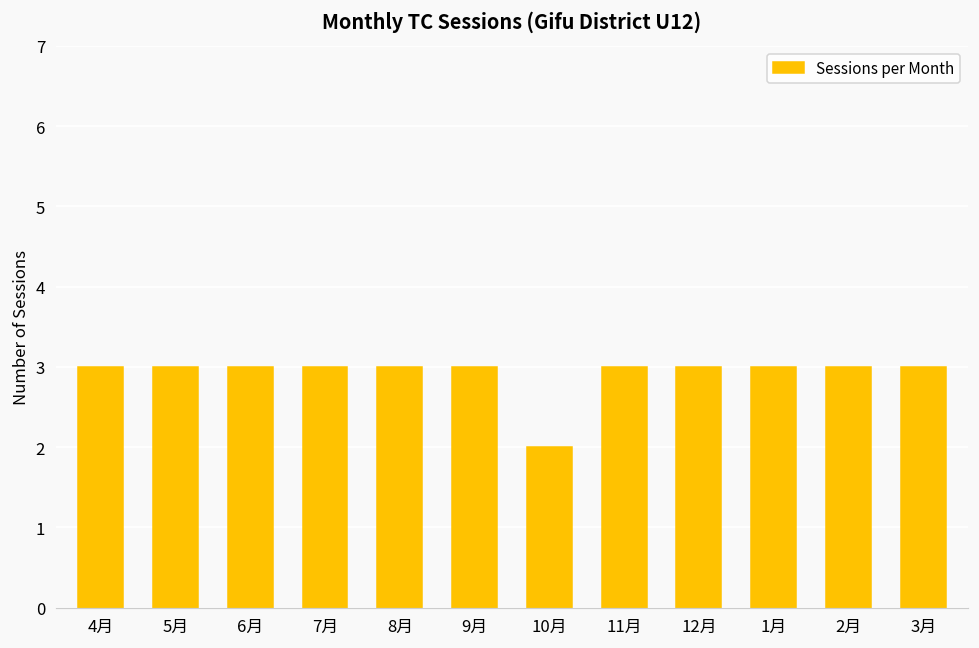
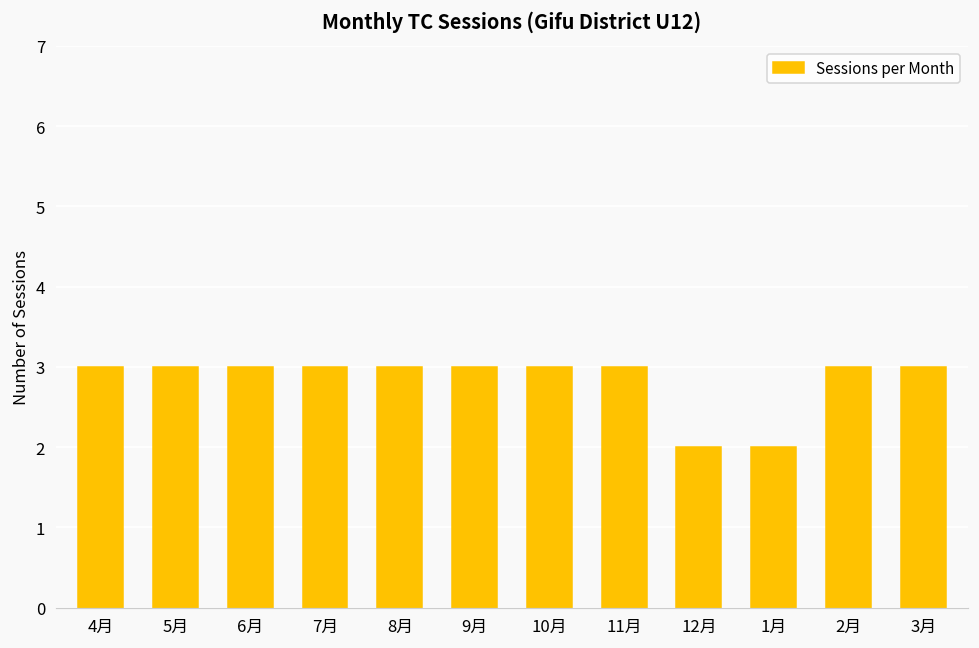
10月: 2 -> 3
12月: 3 -> 2
1月: 3 -> 2
